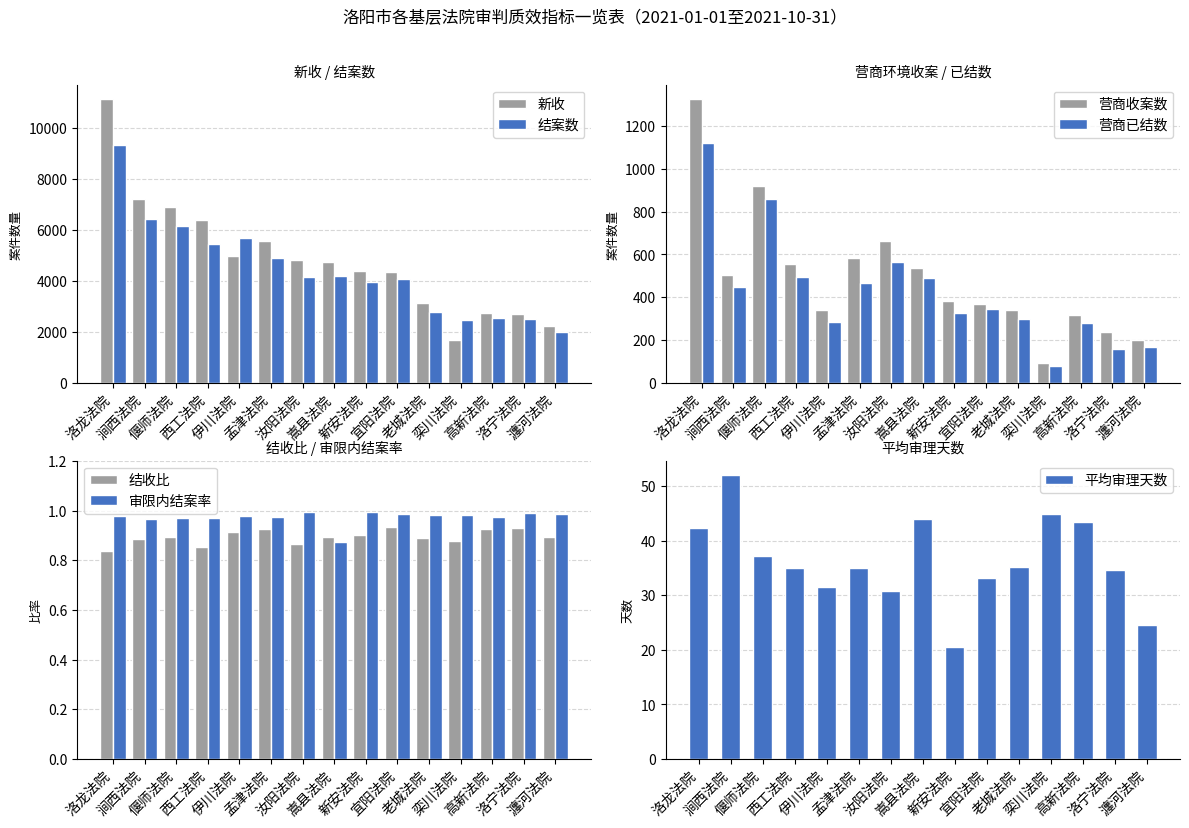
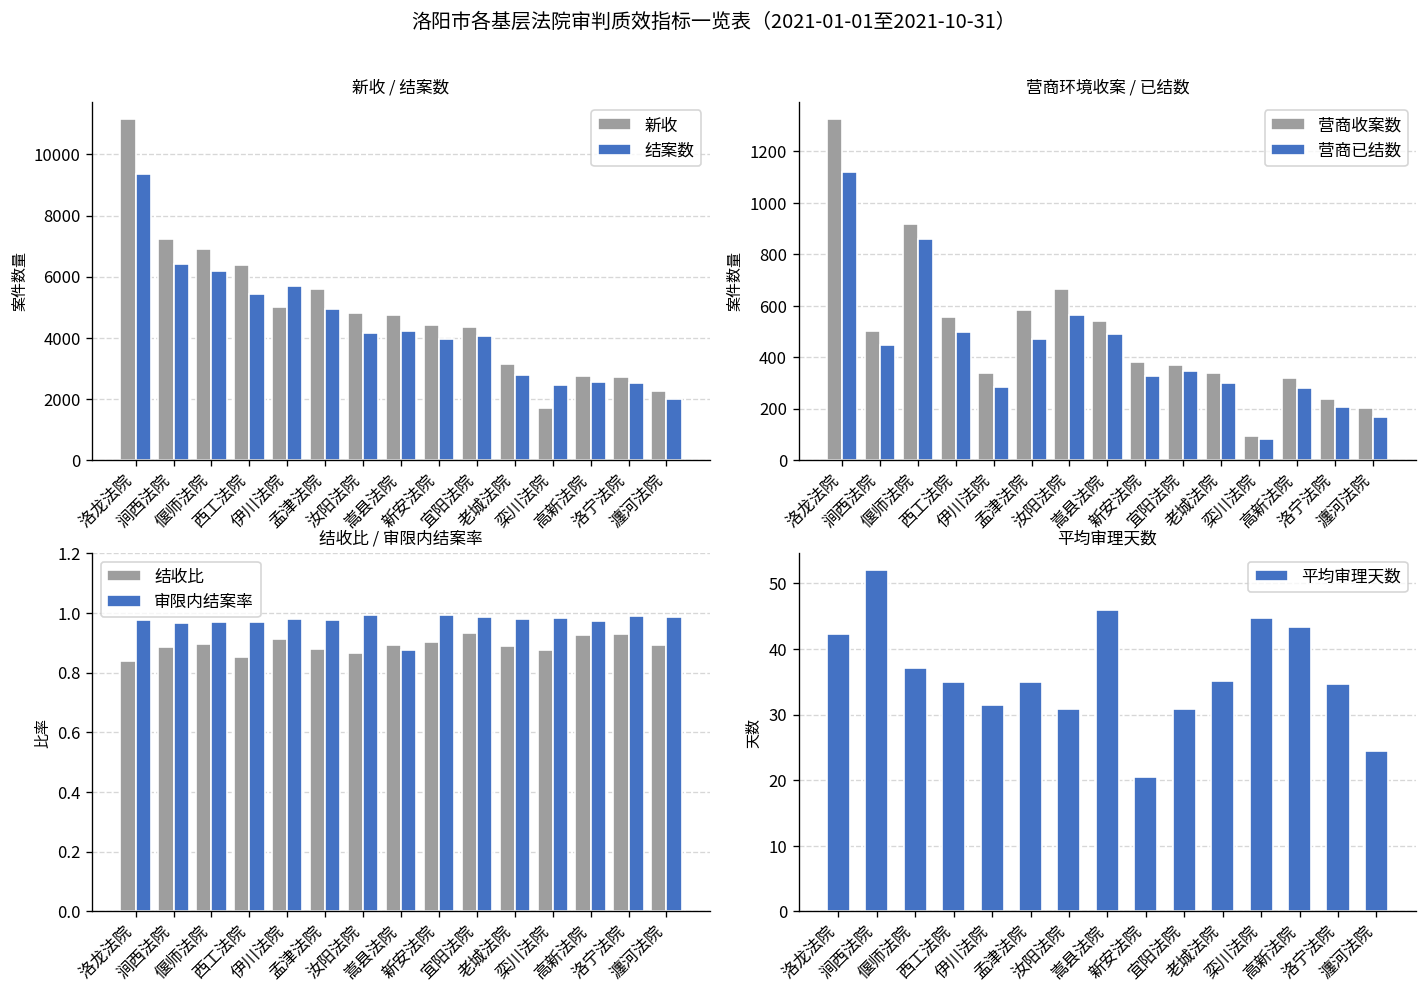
营商环境收案 / 已结数, 营商已结数, 洛宁法院: 160 -> 210
结收比 / 审限内结案率, 结收比, 孟津法院: 0.93 -> 0.88
平均审理天数, 嵩县法院: 44 -> 46
平均审理天数, 宜阳法院: 33 -> 31
